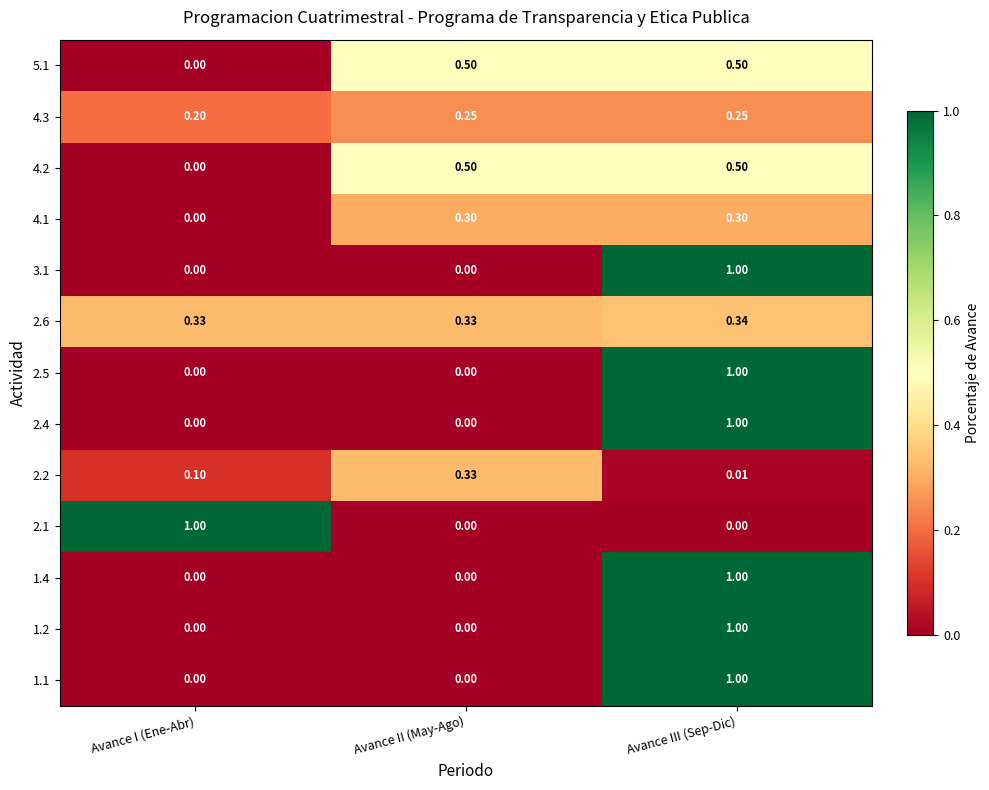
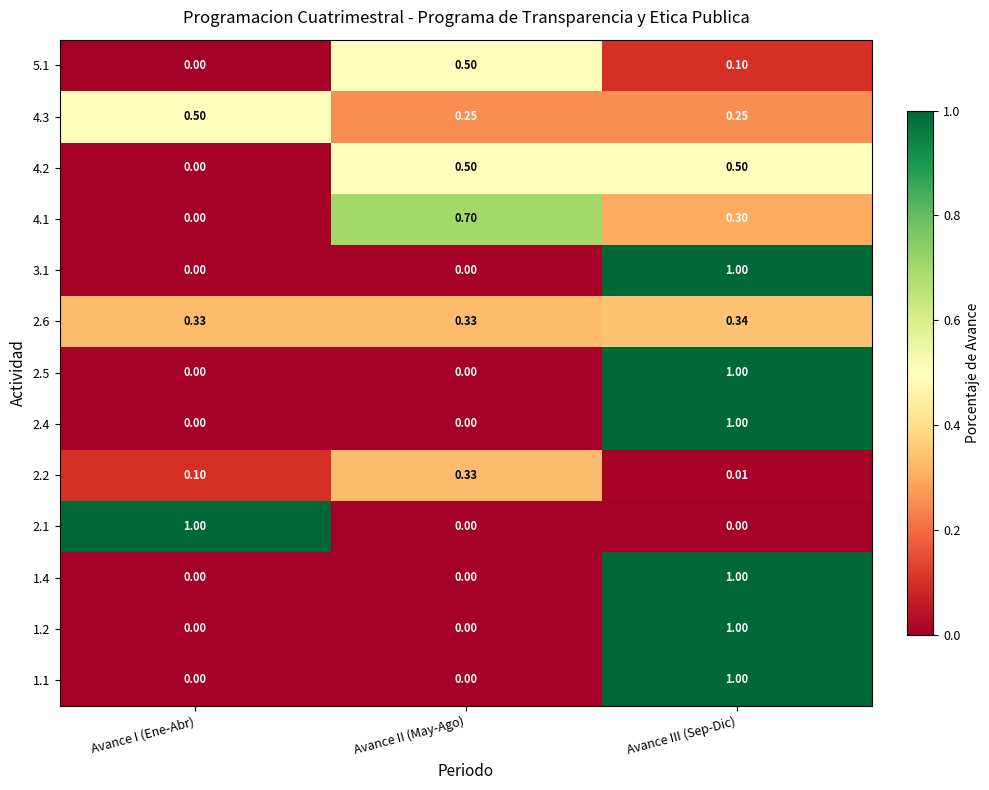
5.1, Avance III (Sep-Dic): 0.50 -> 0.10
4.3, Avance I (Ene-Abr): 0.20 -> 0.50
4.1, Avance II (May-Ago): 0.30 -> 0.70
